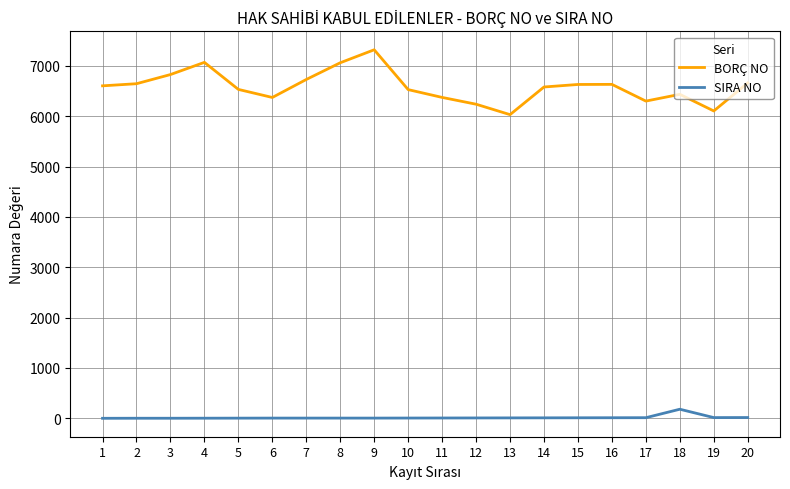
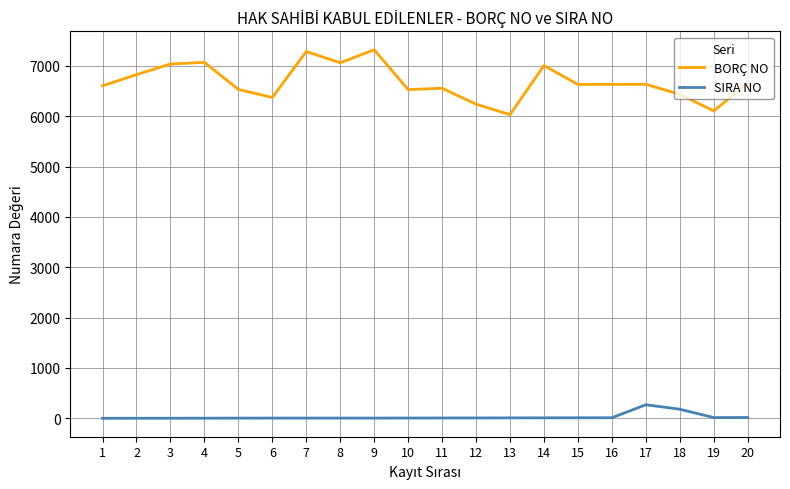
BORÇ NO, 2: 6600 -> 6800
BORÇ NO, 3: 6800 -> 7000
BORÇ NO, 7: 6700 -> 7300
BORÇ NO, 11: 6400 -> 6600
BORÇ NO, 14: 6600 -> 7000
BORÇ NO, 17: 6300 -> 6600
SIRA NO, 17: 0 -> 300
